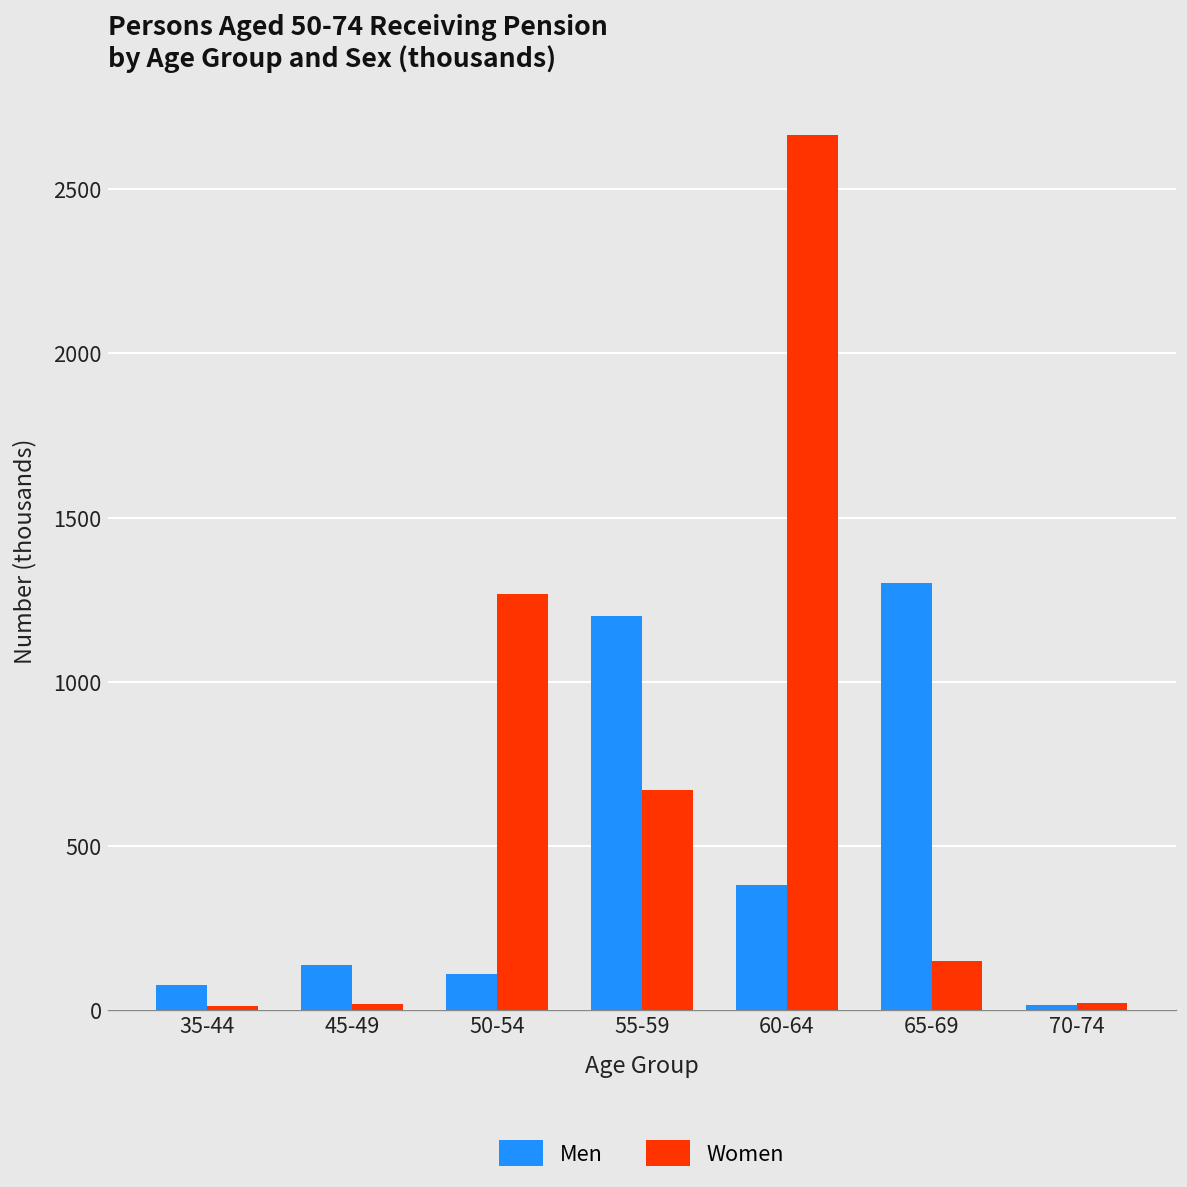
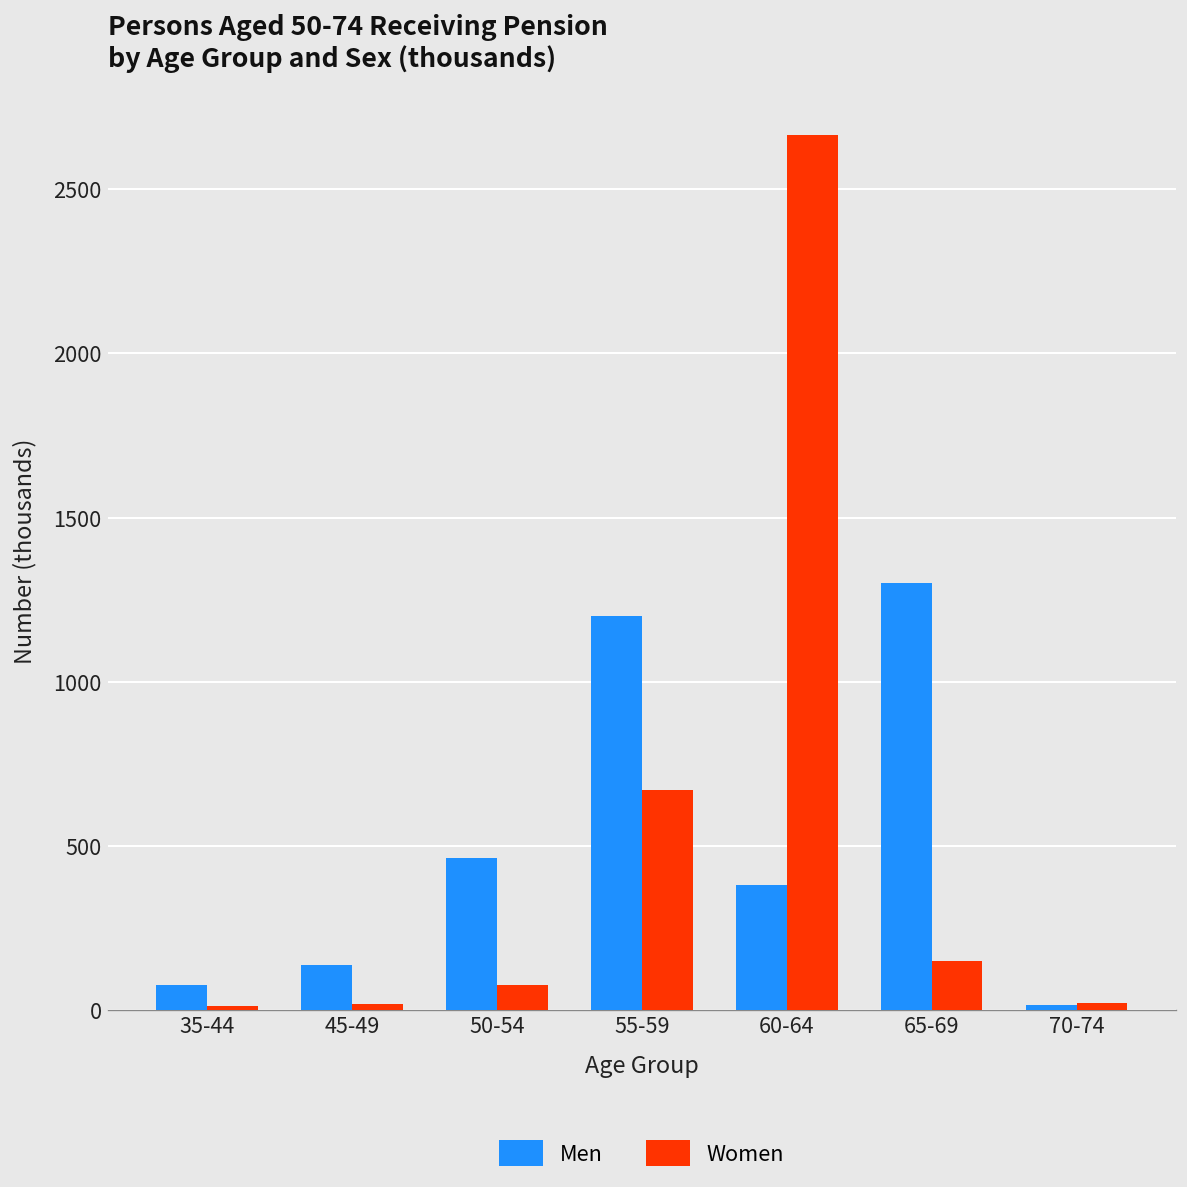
Men, 50-54: 110 -> 460
Women, 50-54: 1270 -> 80
